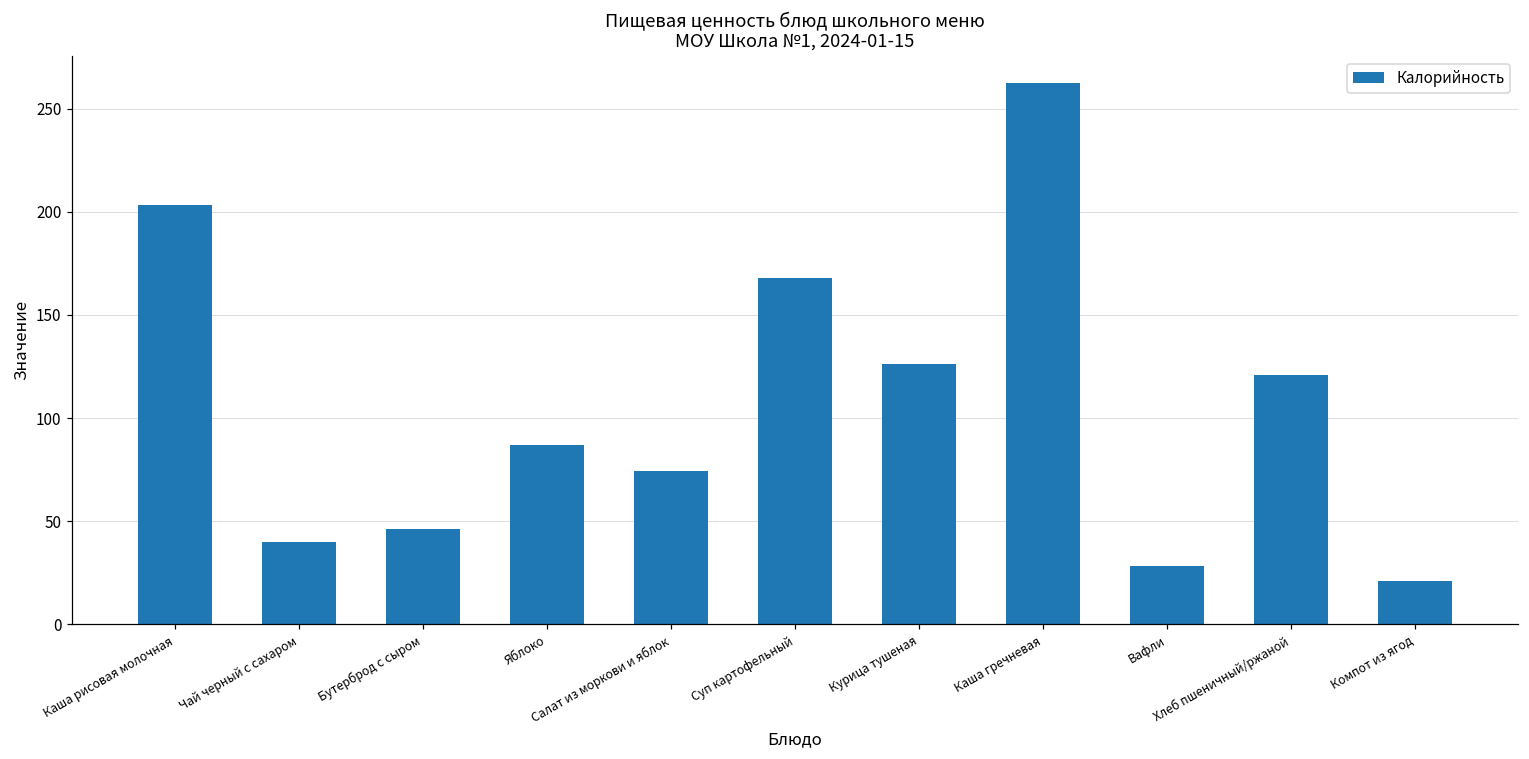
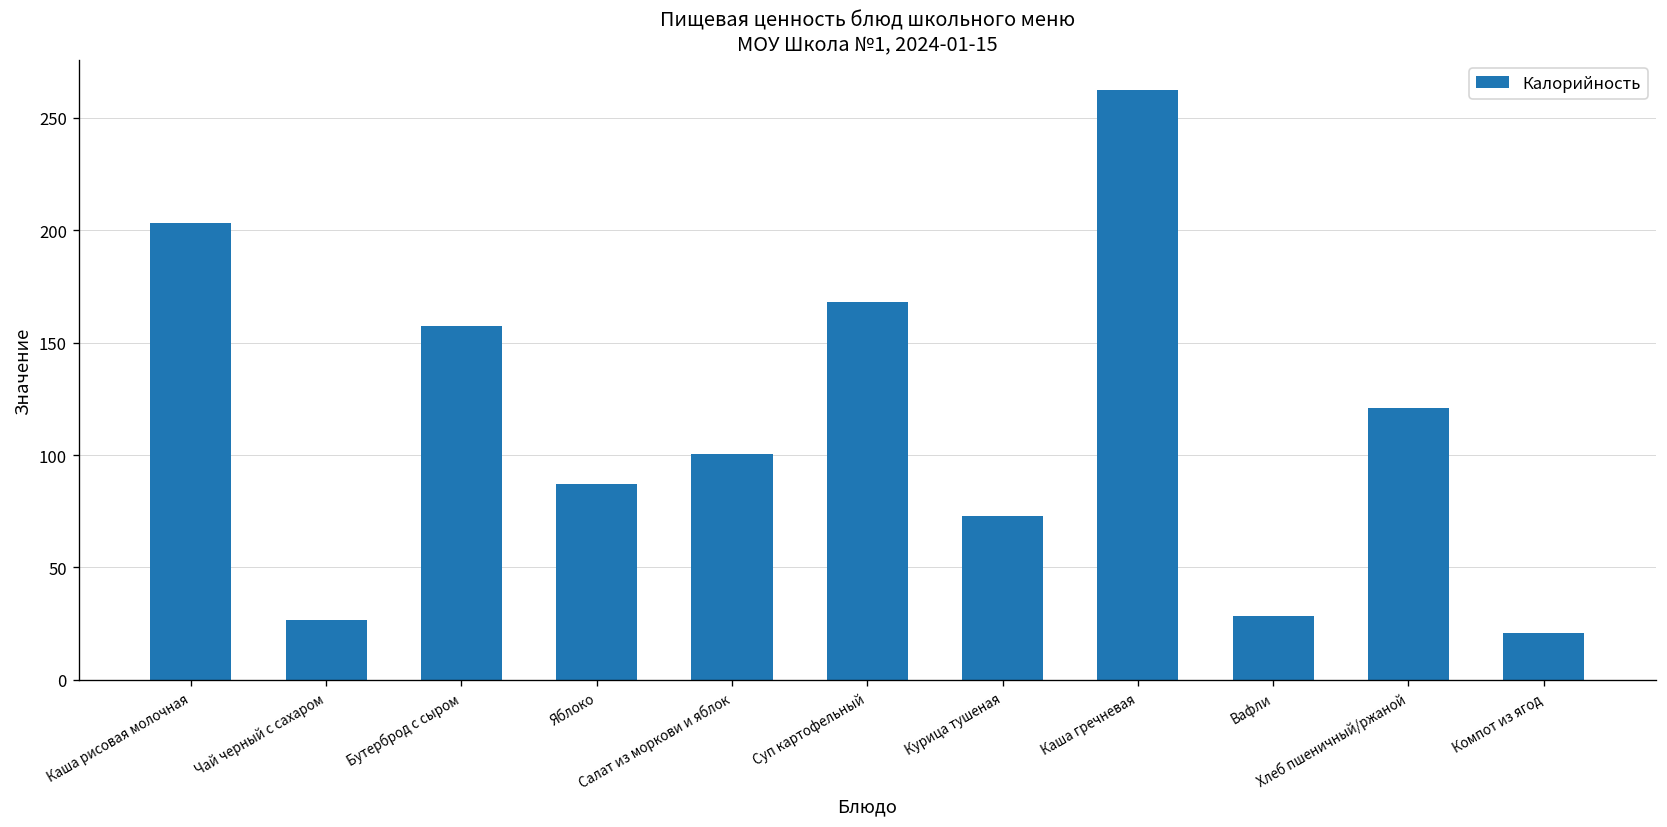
Чай черный с сахаром: 40 -> 26
Бутерброд с сыром: 46 -> 158
Салат из моркови и яблок: 74 -> 100
Курица тушеная: 126 -> 73
